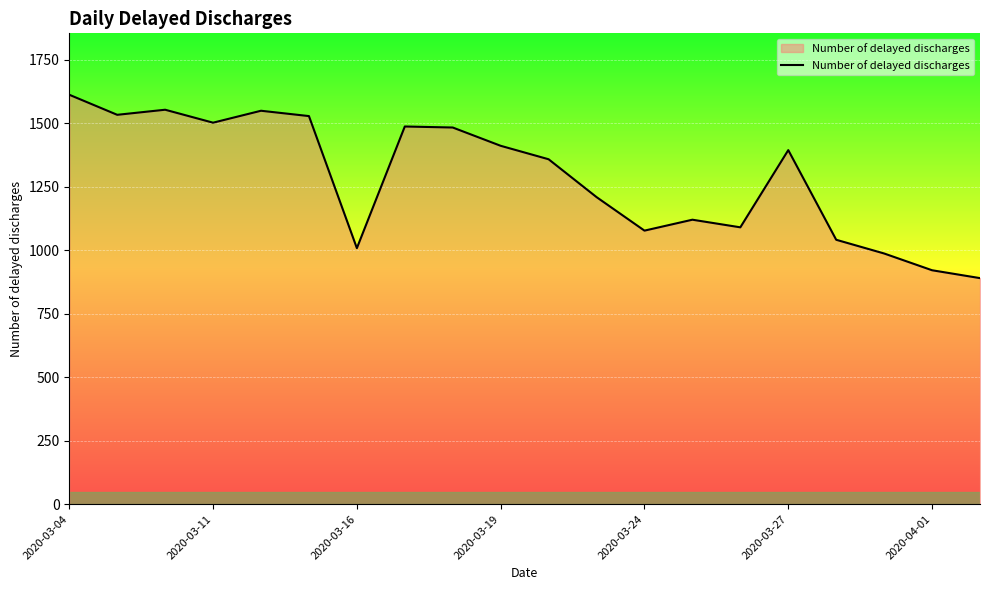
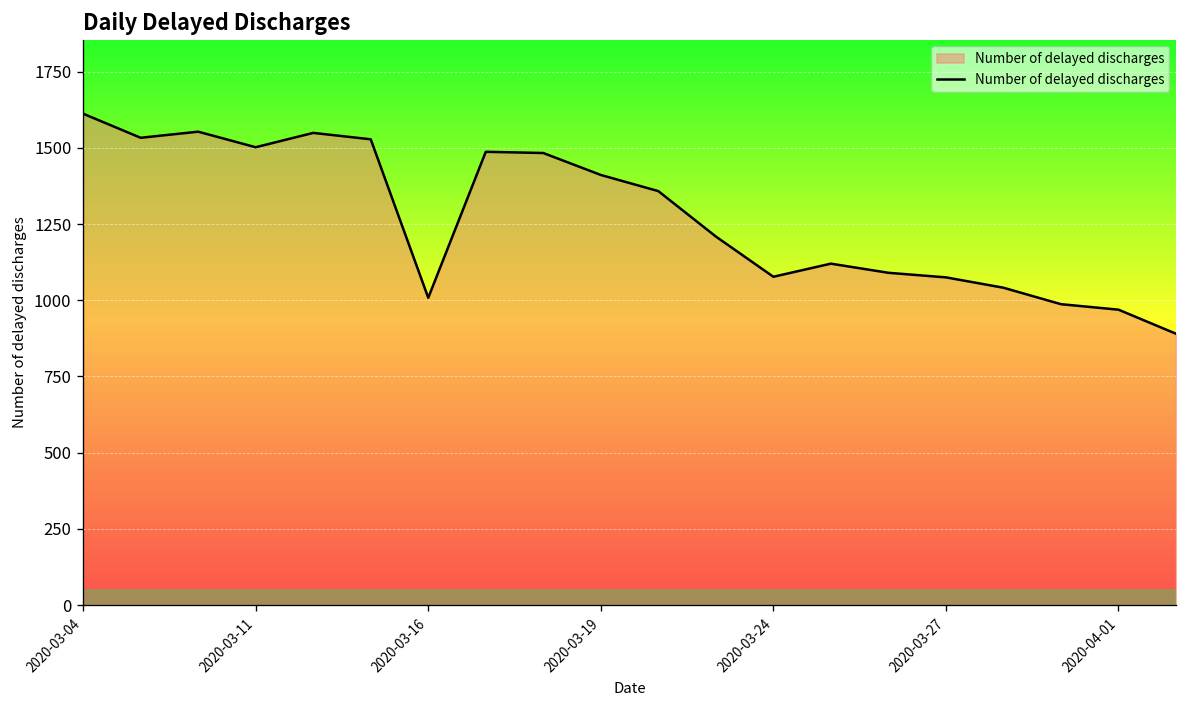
2020-03-27: 1390 -> 1080
2020-04-01: 920 -> 970
